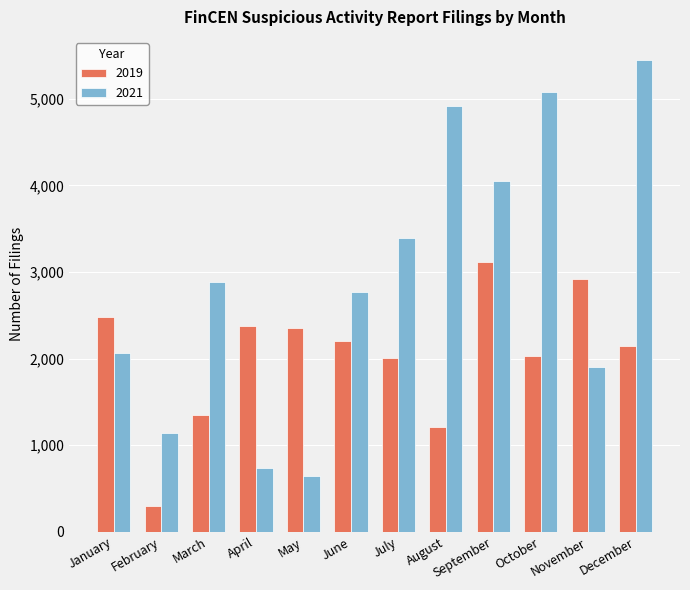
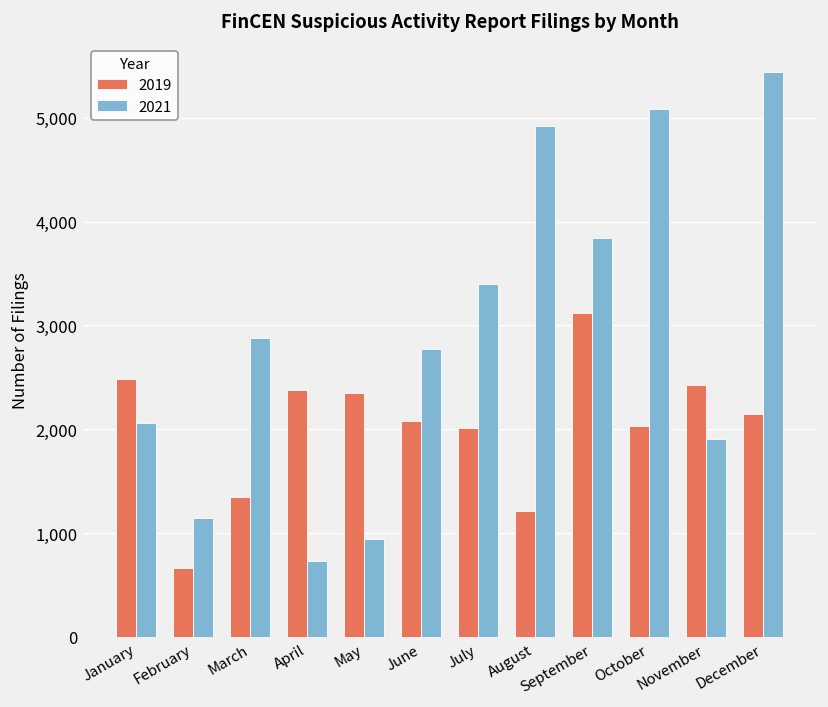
2019, February: 300 -> 700
2021, May: 600 -> 900
2019, June: 2,200 -> 2,100
2021, September: 4,100 -> 3,800
2019, November: 2,900 -> 2,400
